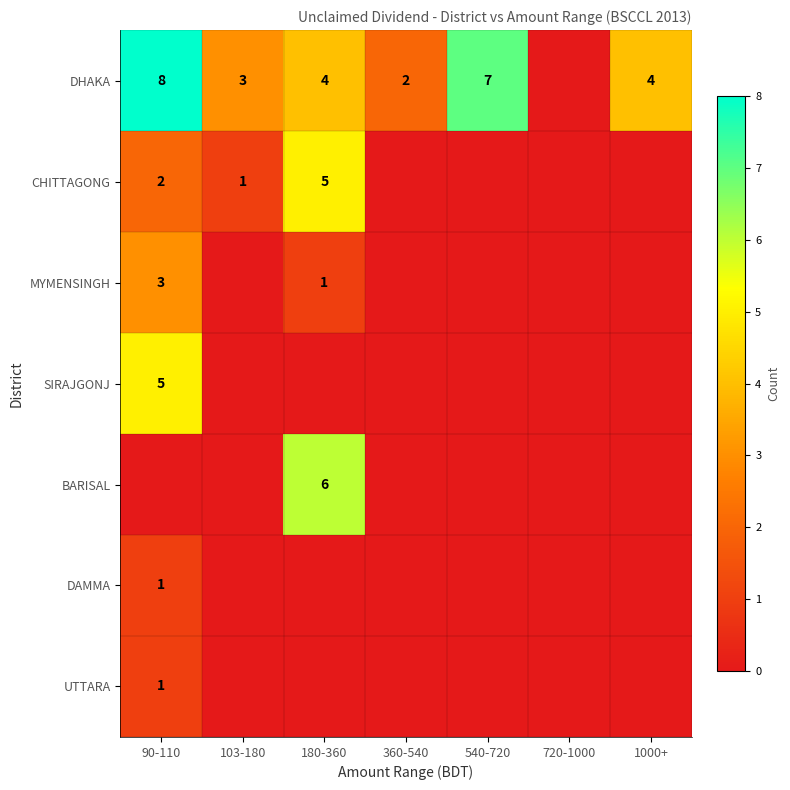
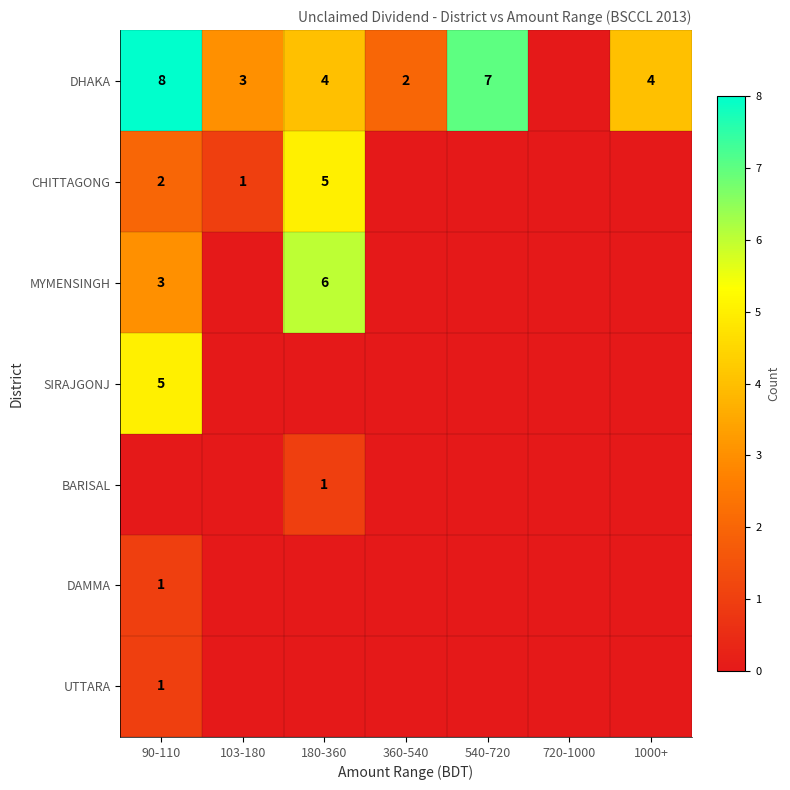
MYMENSINGH, 180-360: 1 -> 6
BARISAL, 180-360: 6 -> 1
